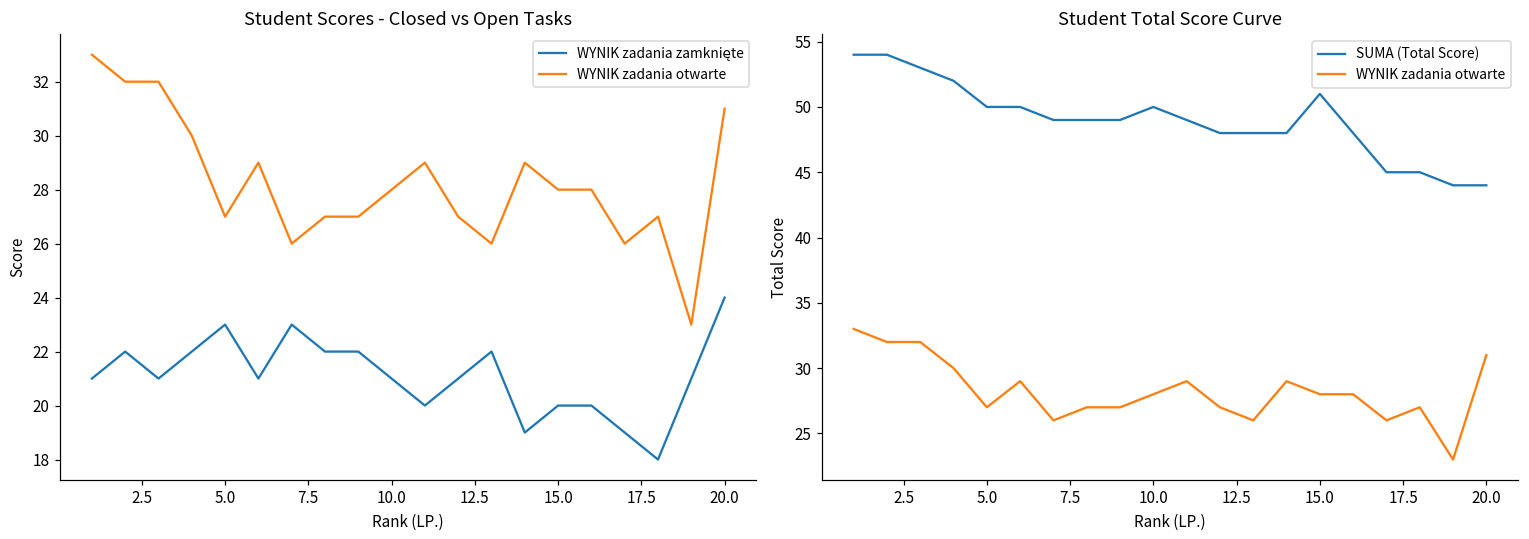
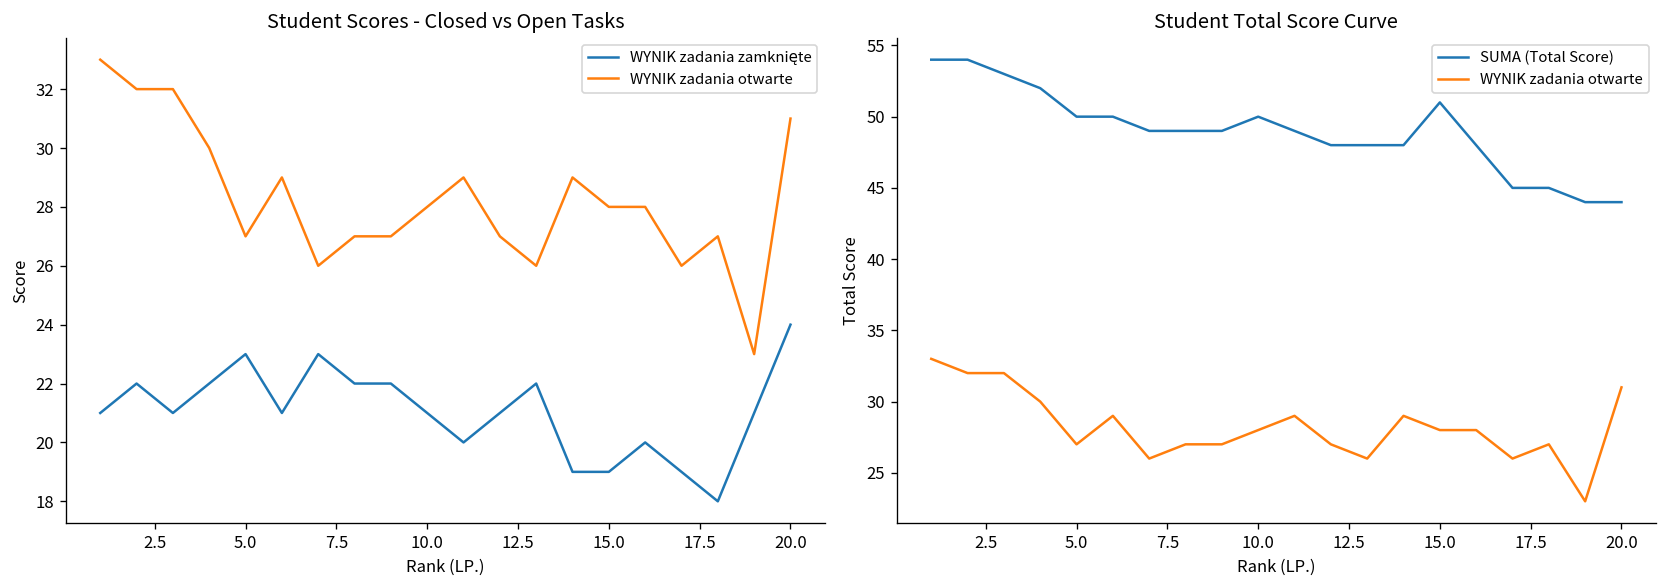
Student Scores - Closed vs Open Tasks, WYNIK zadania zamknięte, 15.0: 20 -> 19
